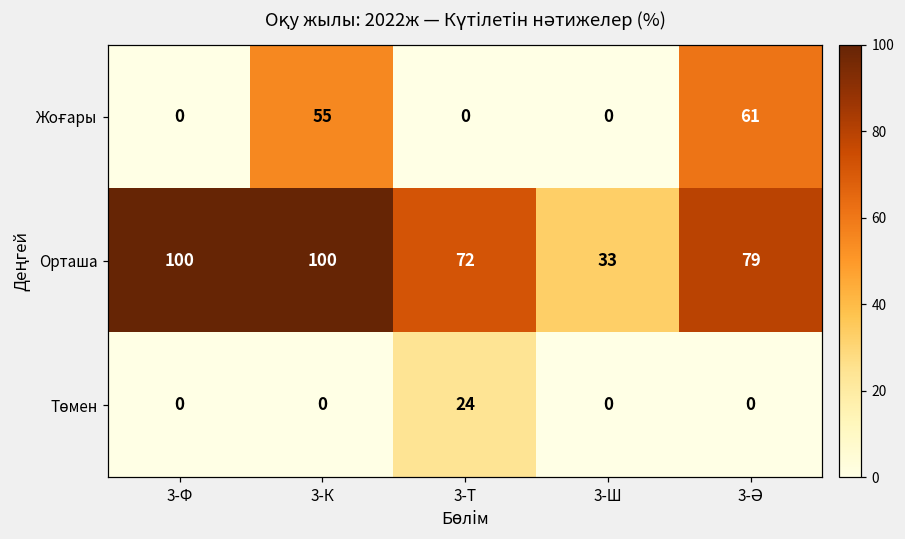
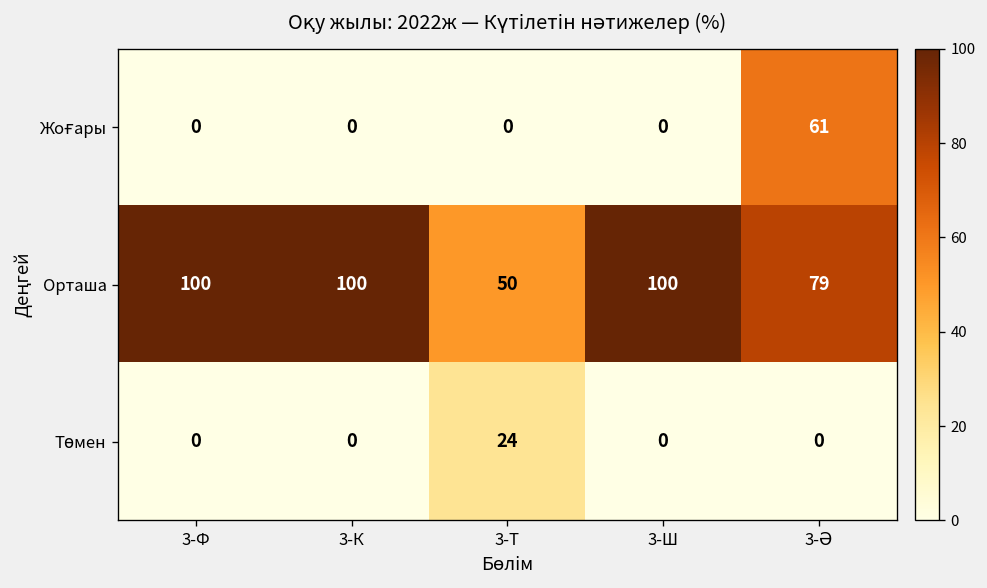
Жоғары, 3-К: 55 -> 0
Орташа, 3-Т: 72 -> 50
Орташа, 3-Ш: 33 -> 100
